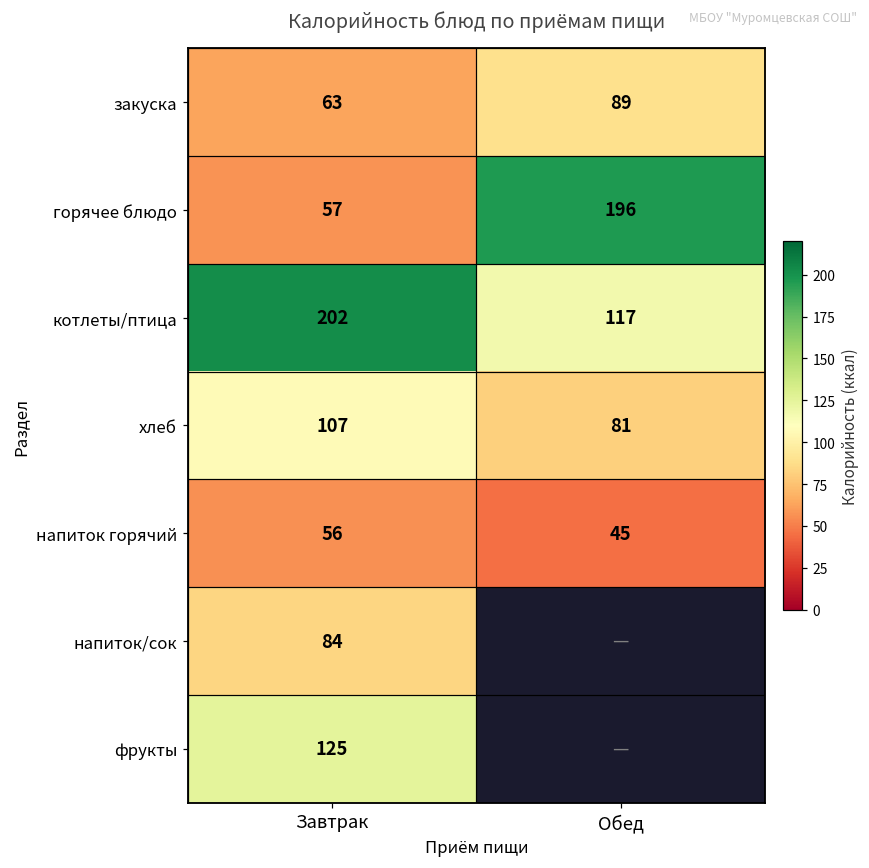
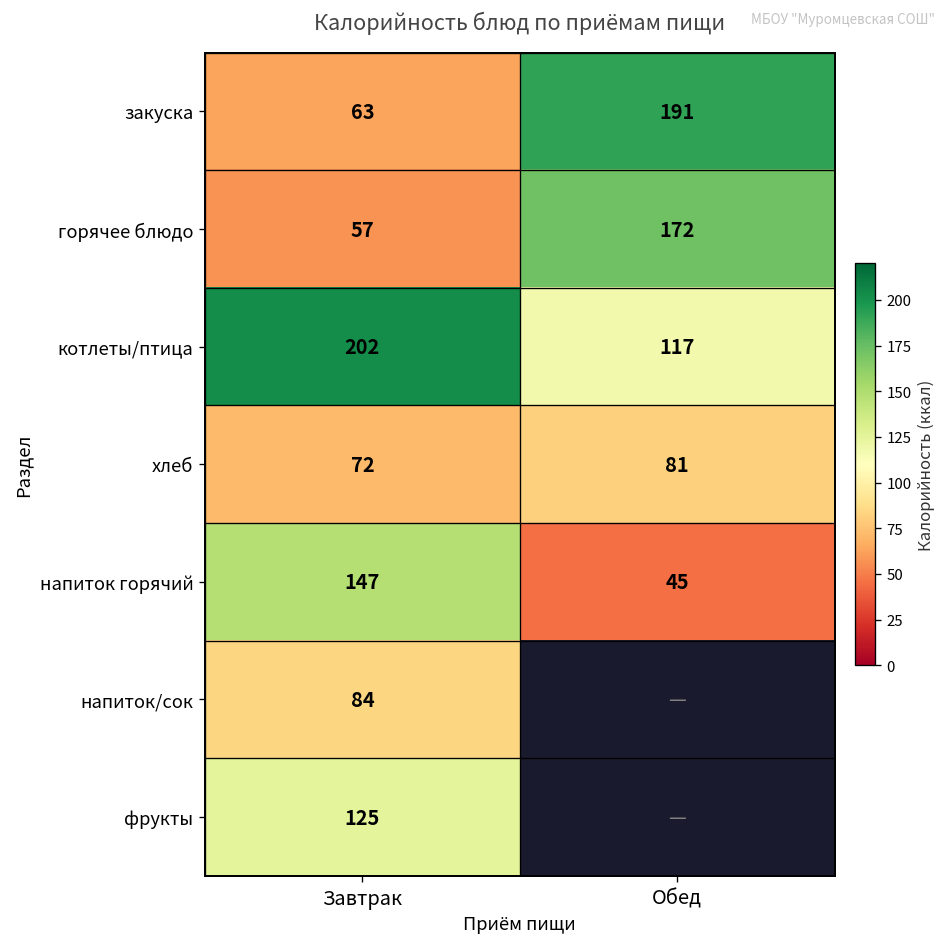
закуска, Обед: 89 -> 191
горячее блюдо, Обед: 196 -> 172
хлеб, Завтрак: 107 -> 72
напиток горячий, Завтрак: 56 -> 147
